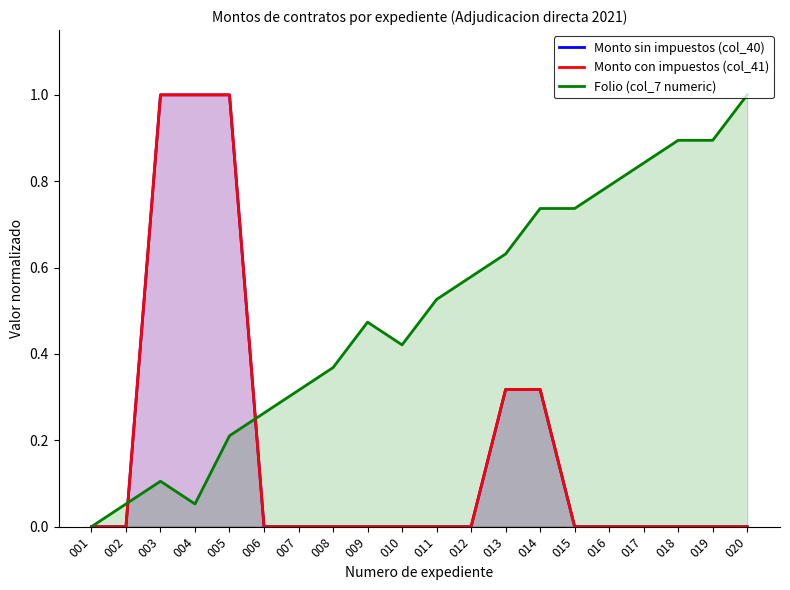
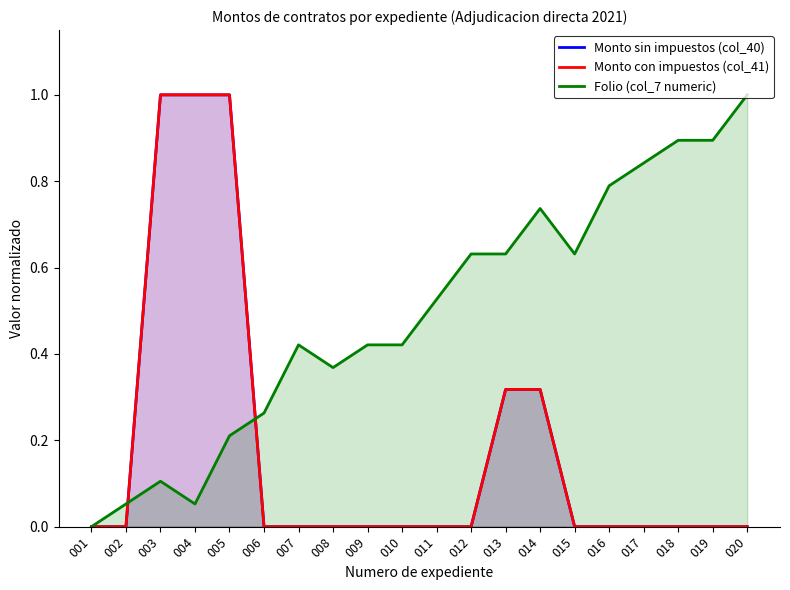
Folio (col_7 numeric), 007: 0.32 -> 0.42
Folio (col_7 numeric), 009: 0.47 -> 0.42
Folio (col_7 numeric), 012: 0.58 -> 0.63
Folio (col_7 numeric), 015: 0.74 -> 0.63
